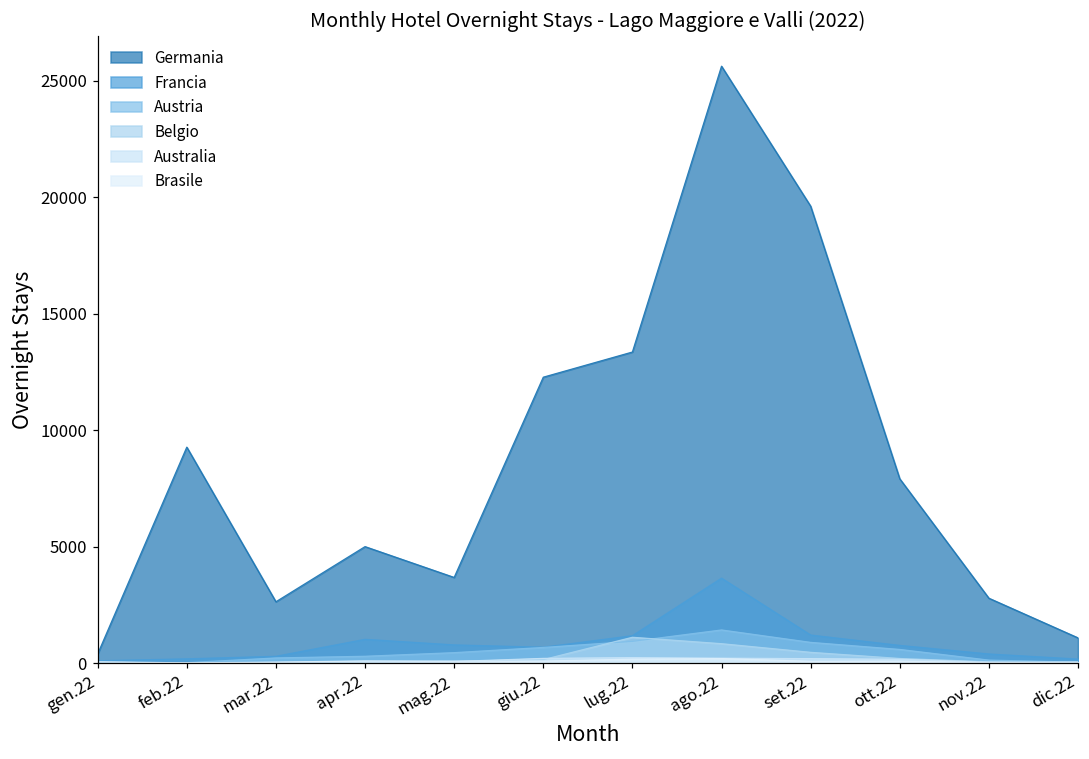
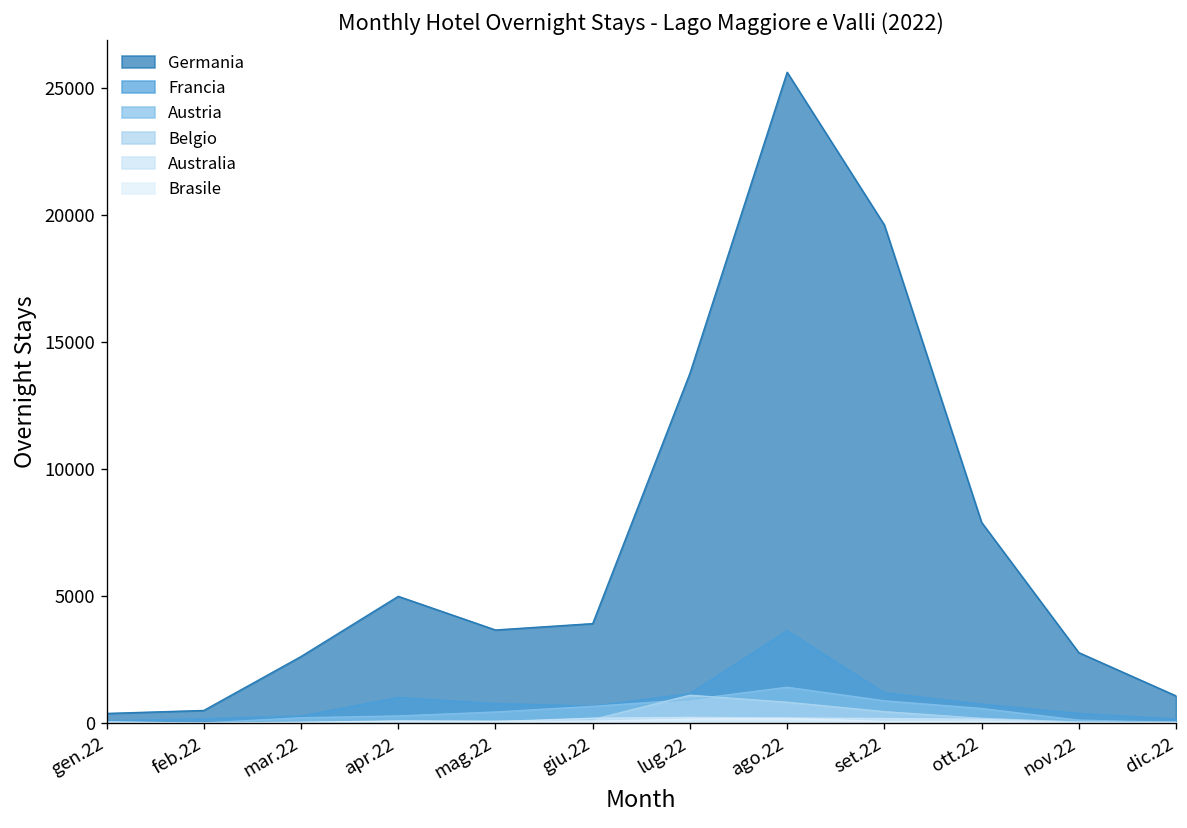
Germania, feb.22: 9300 -> 500
Germania, giu.22: 12300 -> 3900
Germania, lug.22: 13400 -> 13800
